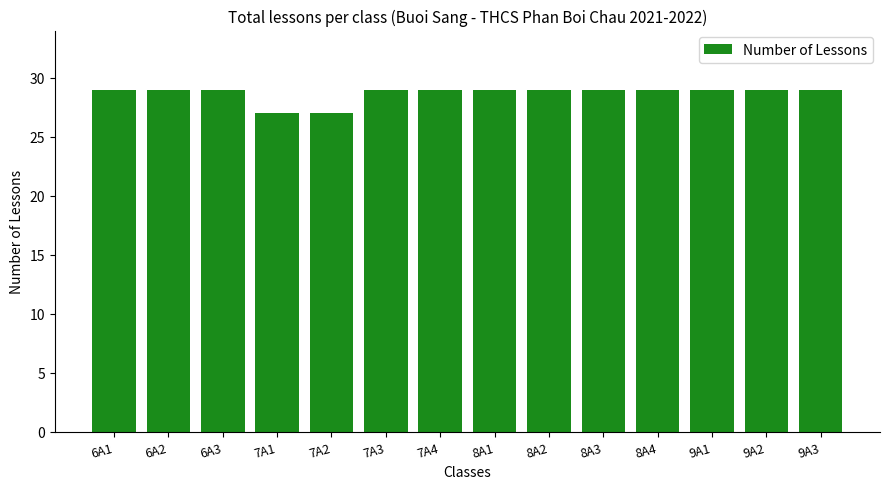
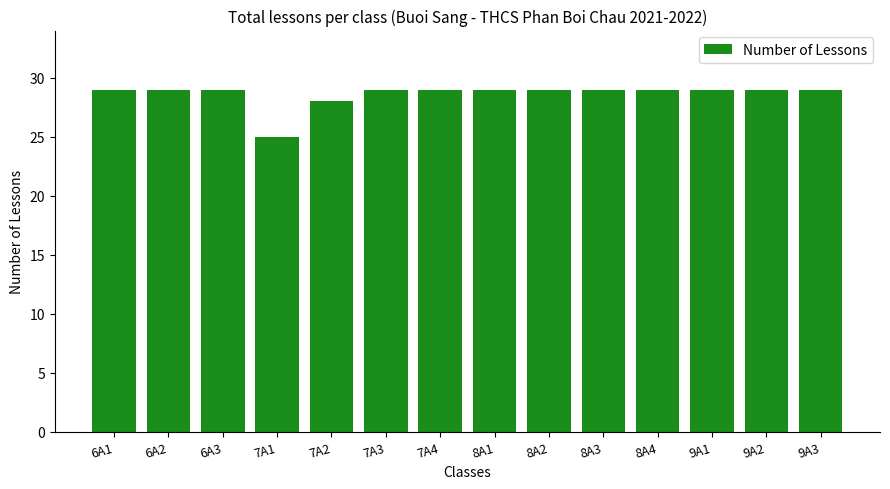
7A1: 27 -> 25
7A2: 27 -> 28
